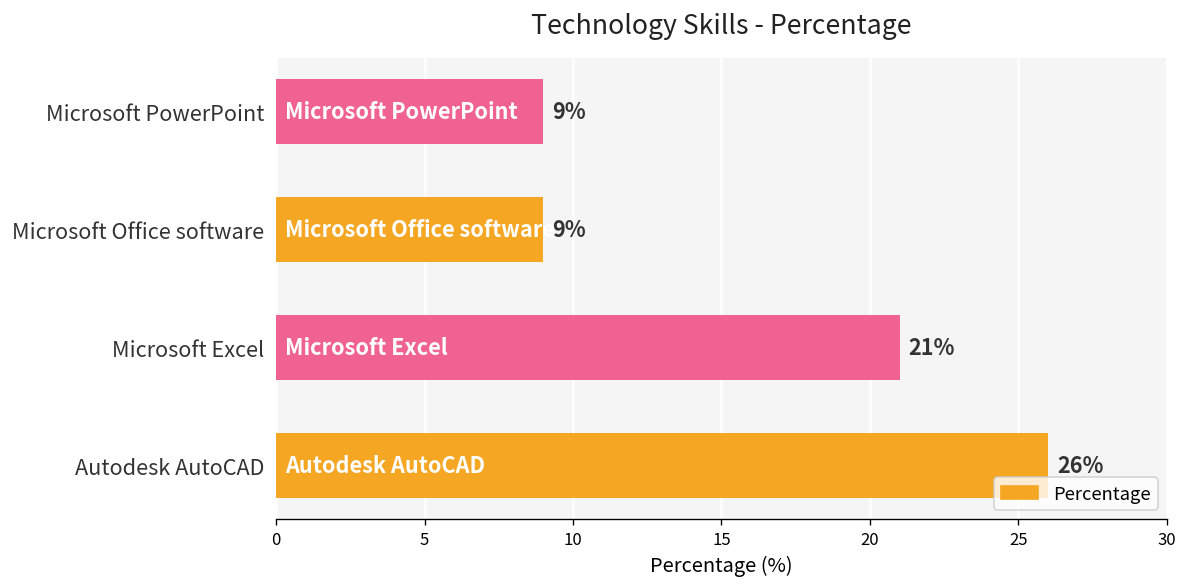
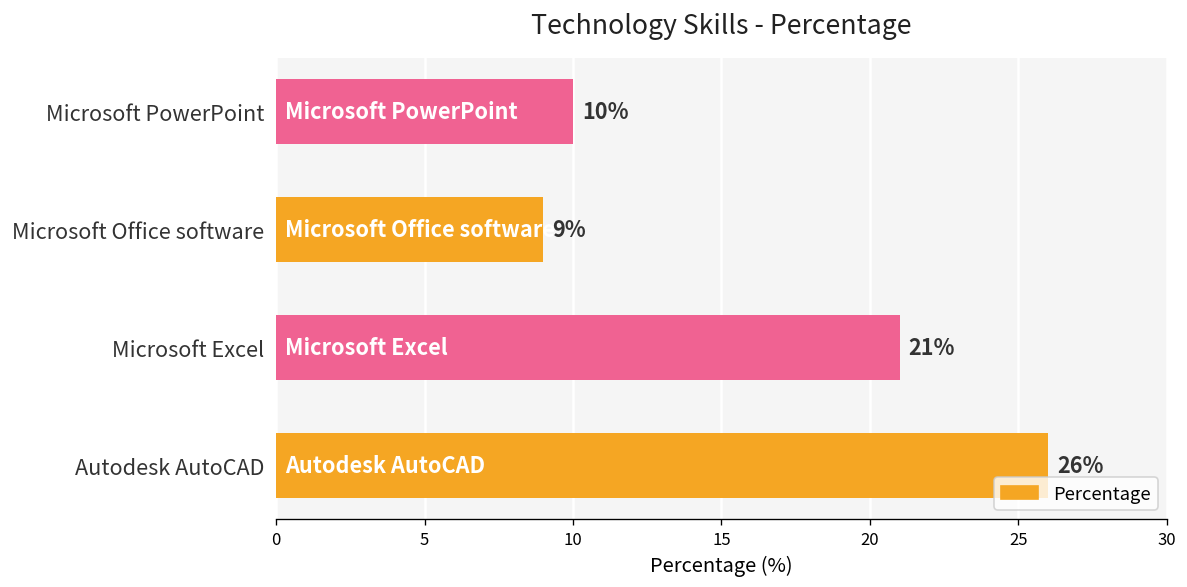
Microsoft PowerPoint: 9% -> 10%
